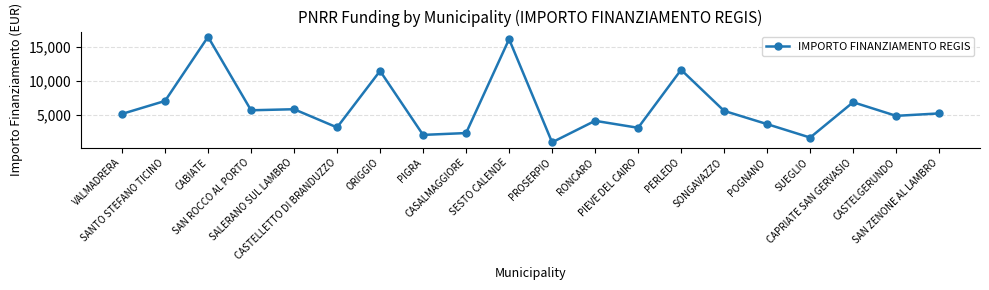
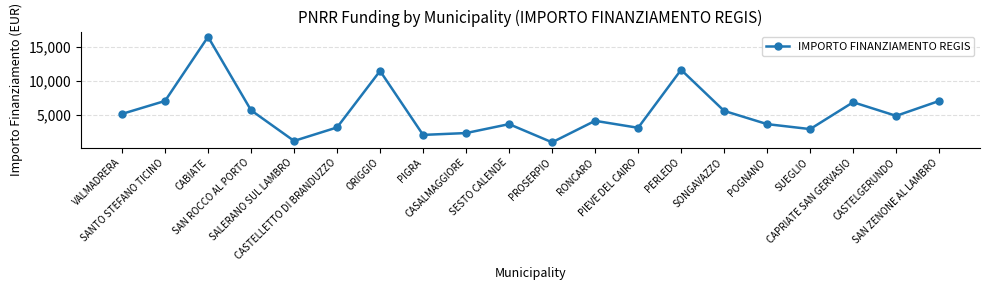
SALERANO SUL LAMBRO: 6,000 -> 1,000
SESTO CALENDE: 16,000 -> 4,000
SUEGLIO: 2,000 -> 3,000
SAN ZENONE AL LAMBRO: 5,000 -> 7,000
